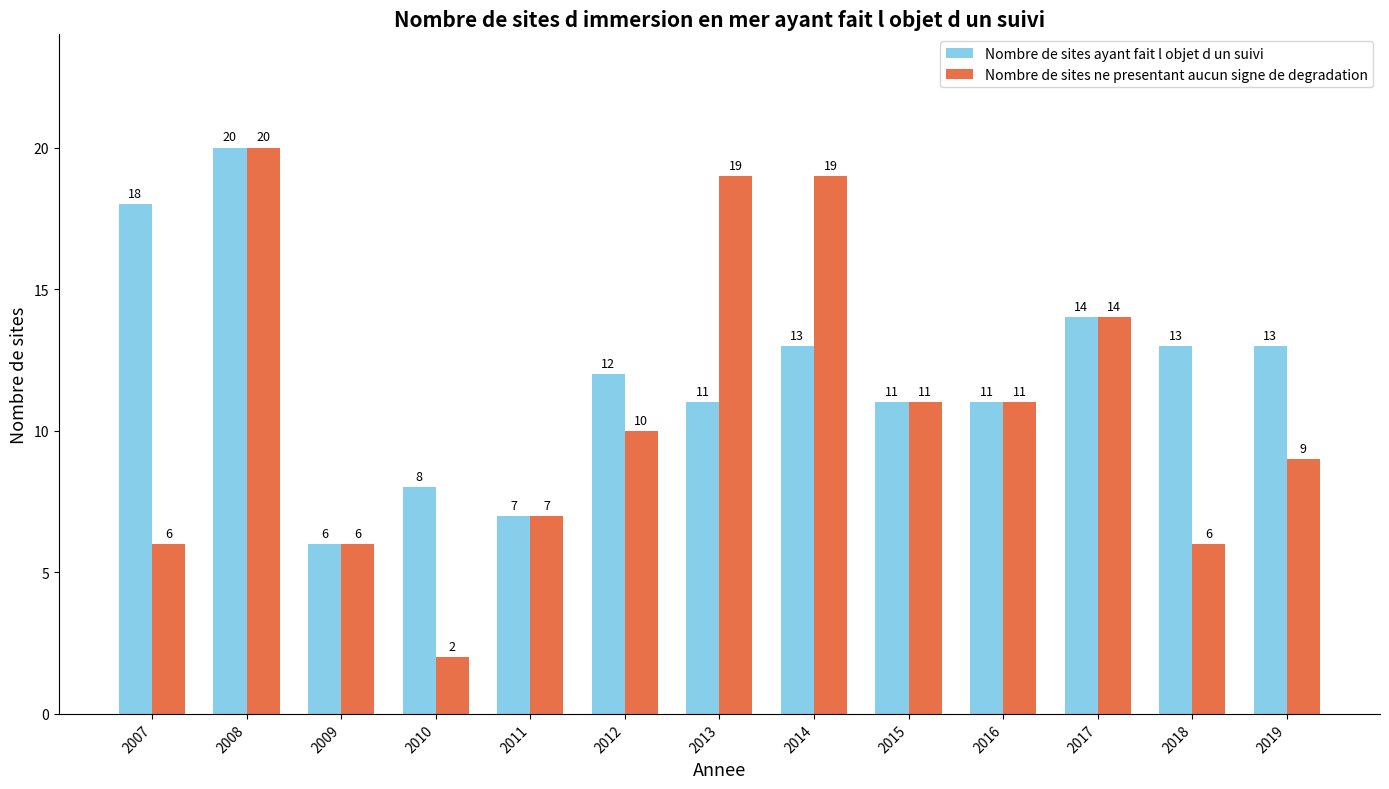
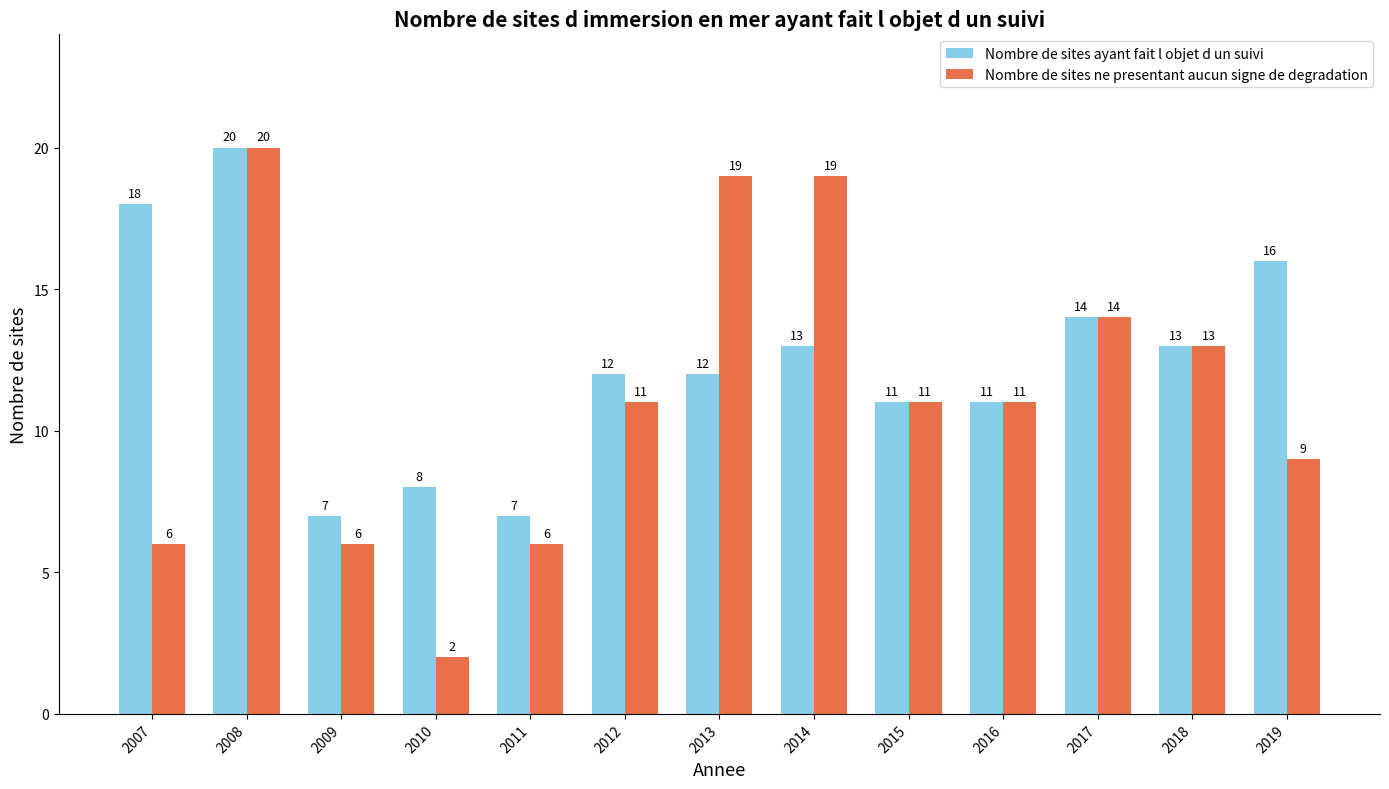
Nombre de sites ayant fait l objet d un suivi, 2009: 6 -> 7
Nombre de sites ne presentant aucun signe de degradation, 2011: 7 -> 6
Nombre de sites ne presentant aucun signe de degradation, 2012: 10 -> 11
Nombre de sites ayant fait l objet d un suivi, 2013: 11 -> 12
Nombre de sites ne presentant aucun signe de degradation, 2018: 6 -> 13
Nombre de sites ayant fait l objet d un suivi, 2019: 13 -> 16
